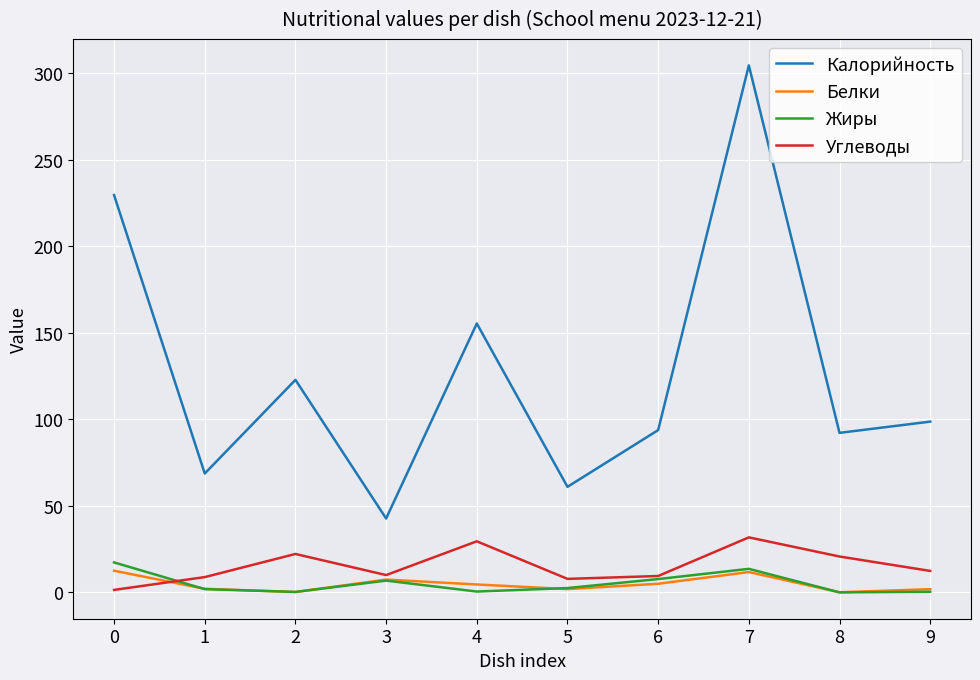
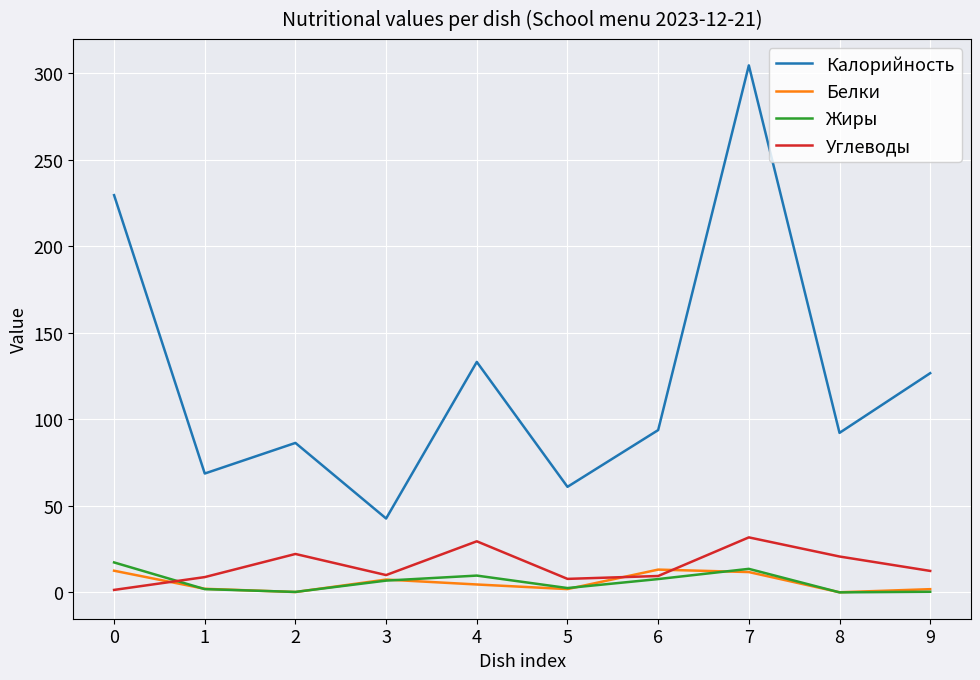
Калорийность, 2: 123 -> 86
Калорийность, 4: 155 -> 133
Жиры, 4: 0 -> 10
Белки, 6: 5 -> 13
Калорийность, 9: 99 -> 127
